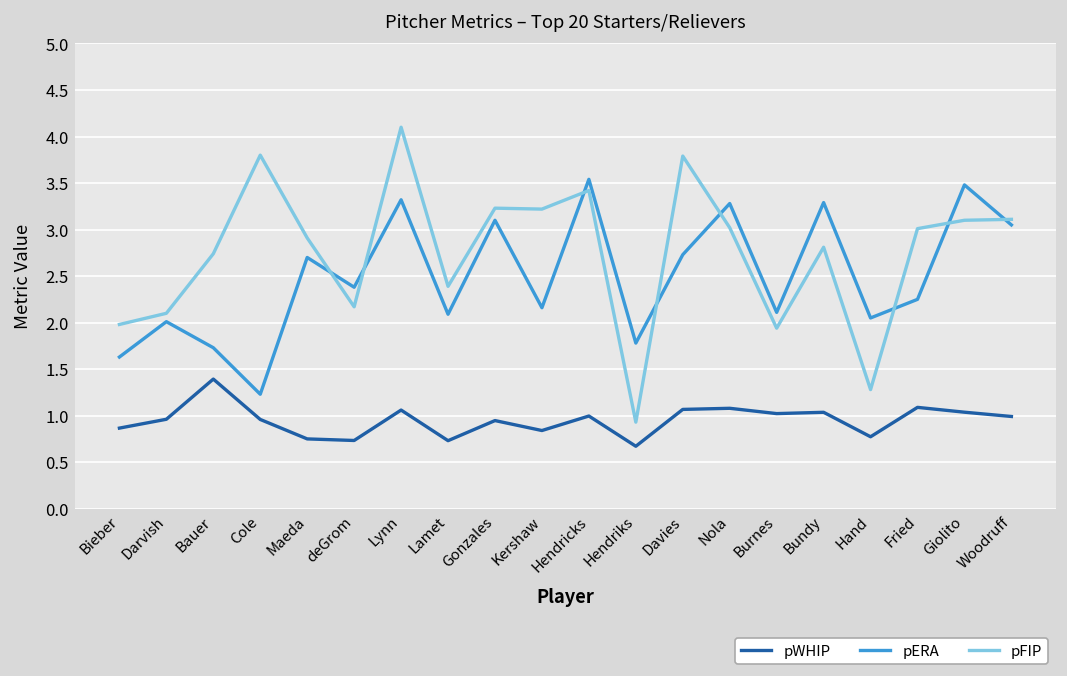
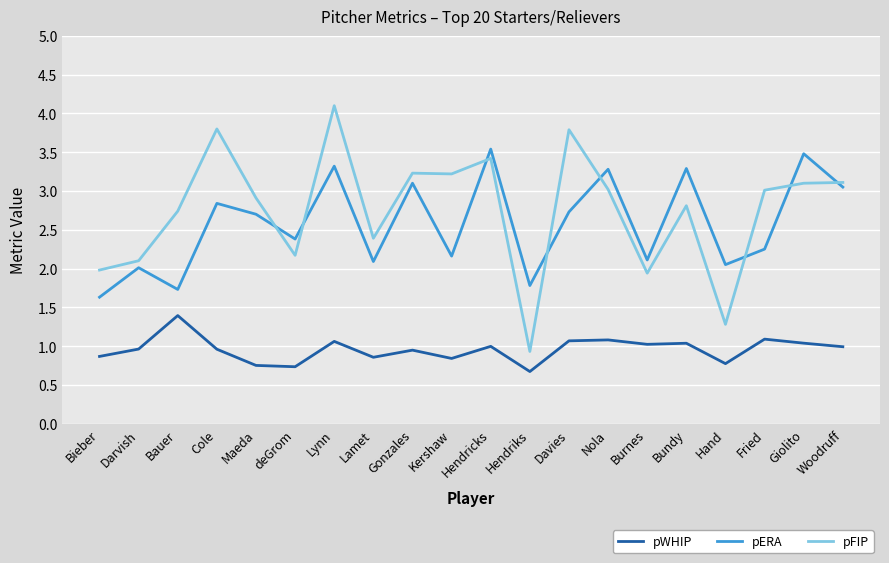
pERA, Cole: 1.2 -> 2.8
pWHIP, Lamet: 0.7 -> 0.9
